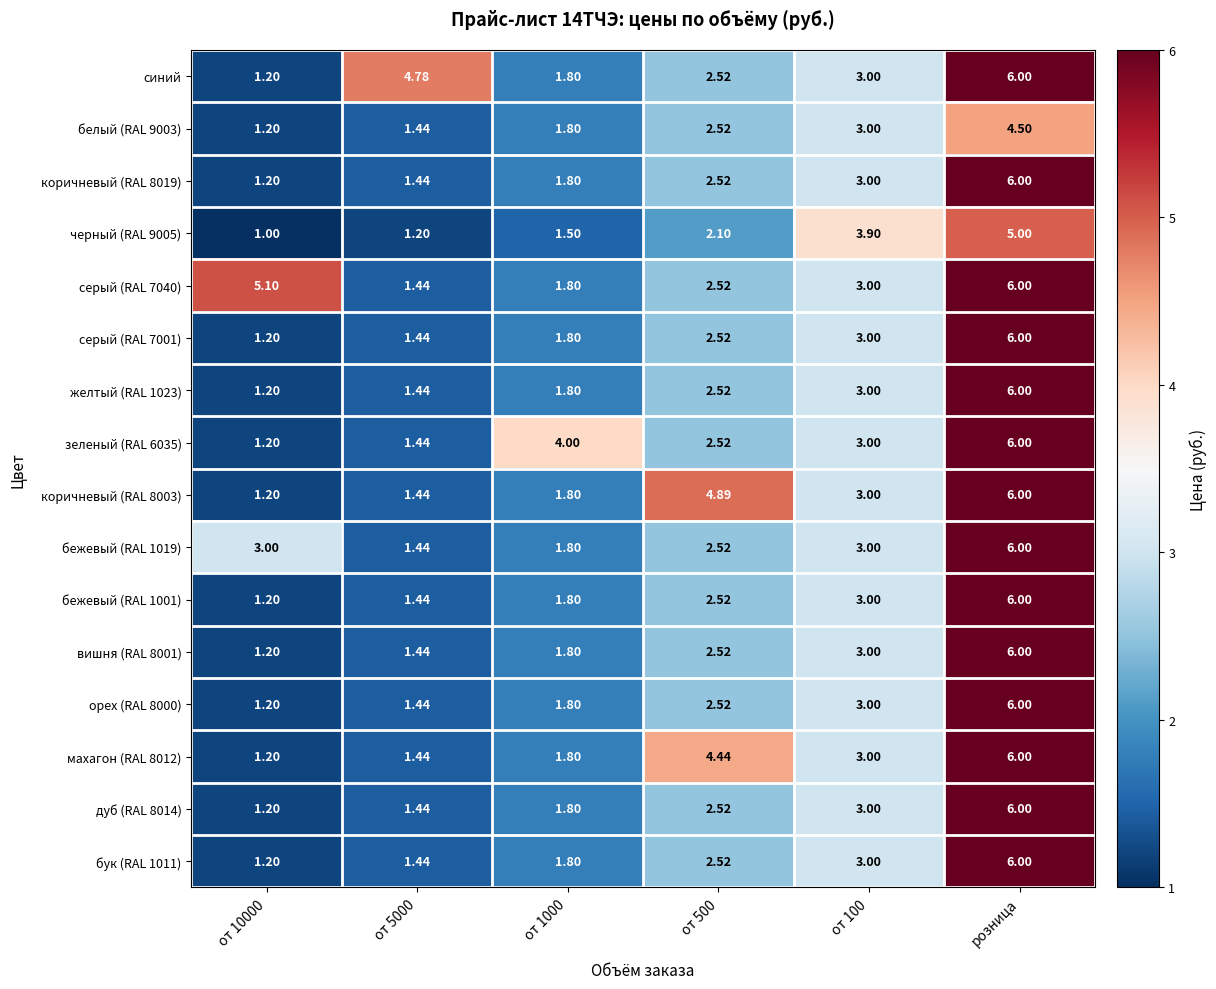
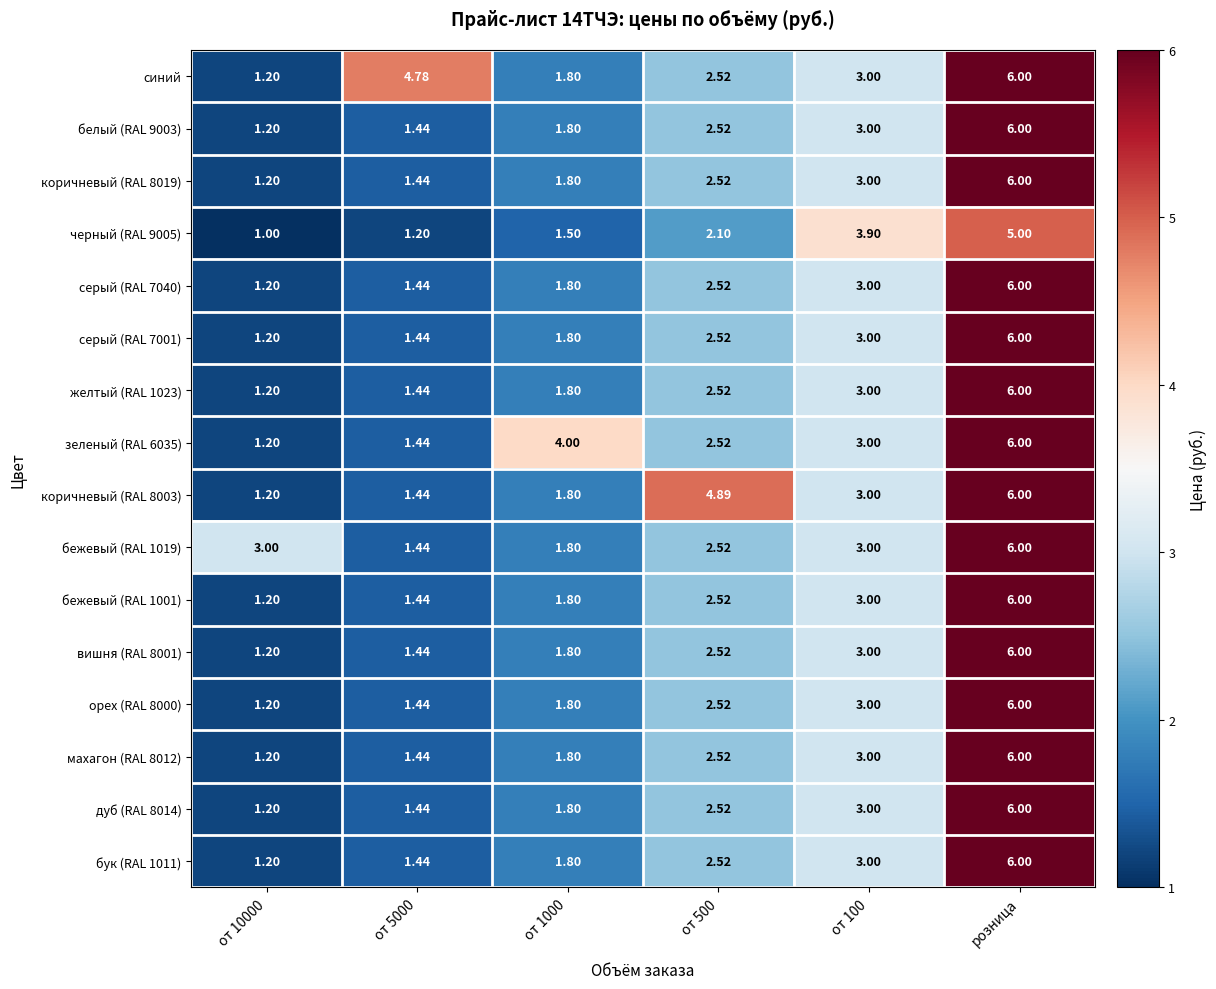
белый (RAL 9003), розница: 4.50 -> 6.00
серый (RAL 7040), от 10000: 5.10 -> 1.20
махагон (RAL 8012), от 500: 4.44 -> 2.52
